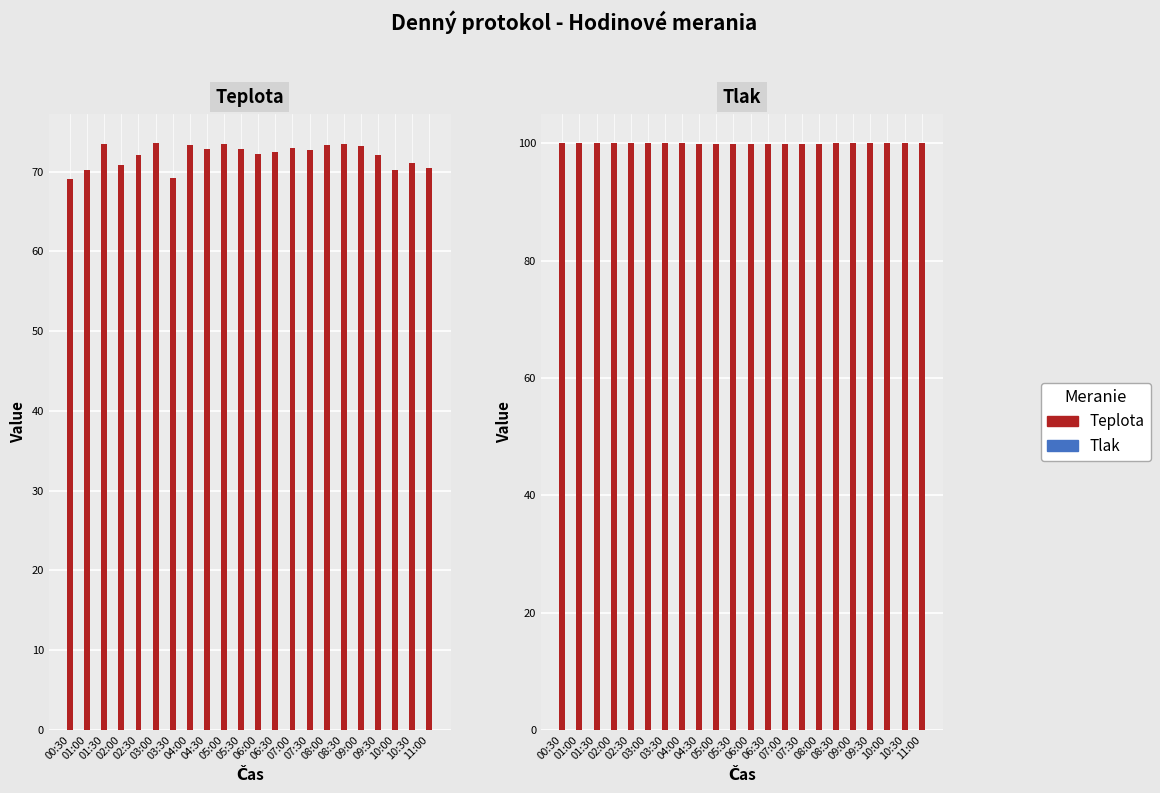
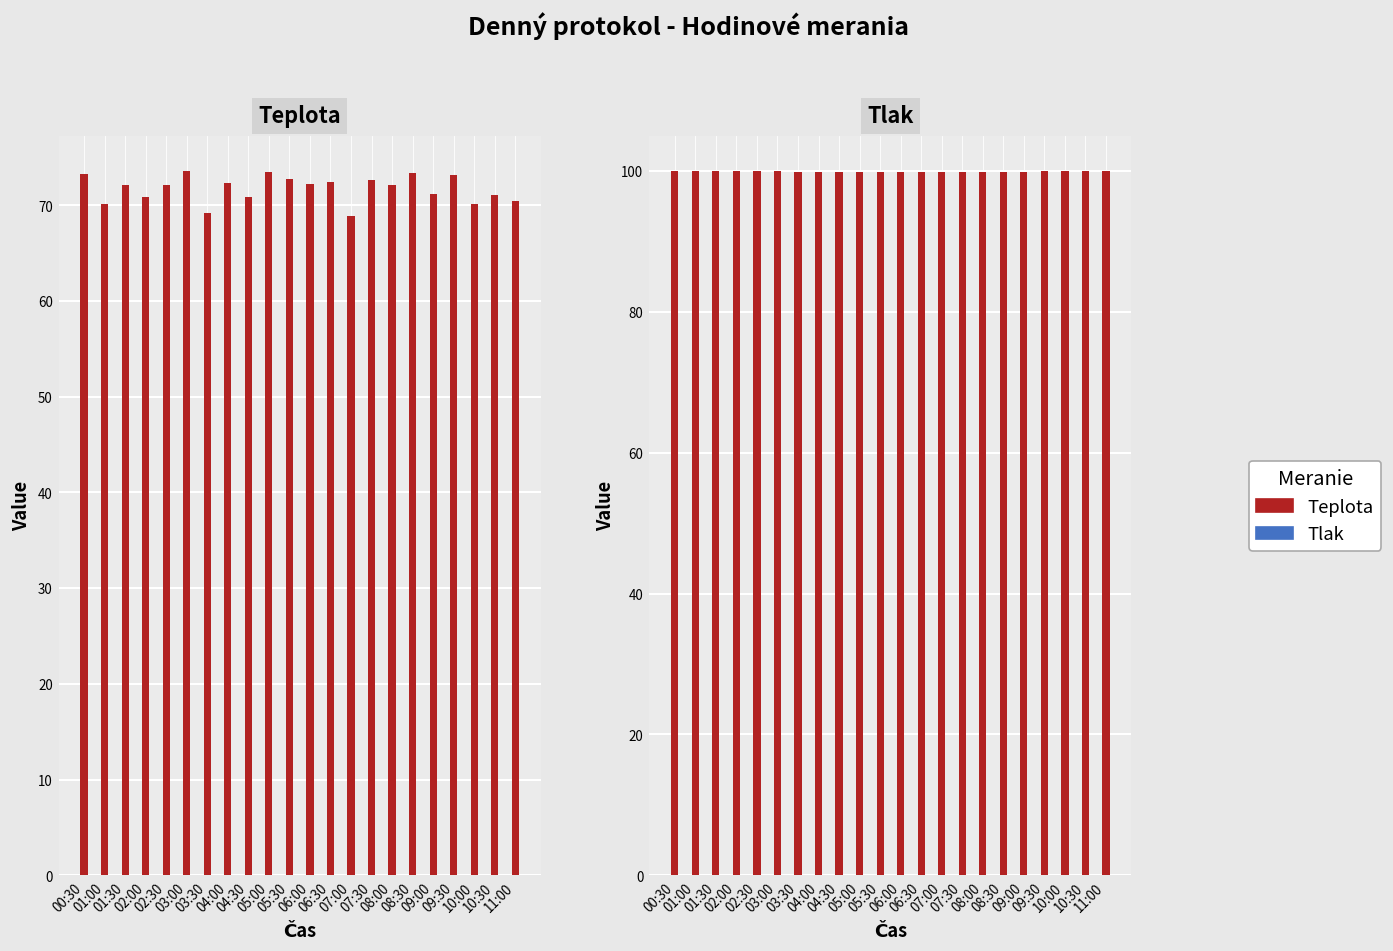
Teplota, 00:30: 69 -> 73
Teplota, 01:30: 73 -> 72
Teplota, 04:00: 73 -> 72
Teplota, 04:30: 73 -> 71
Teplota, 07:00: 73 -> 69
Teplota, 08:00: 73 -> 72
Teplota, 09:00: 73 -> 71
Teplota, 09:30: 72 -> 73
